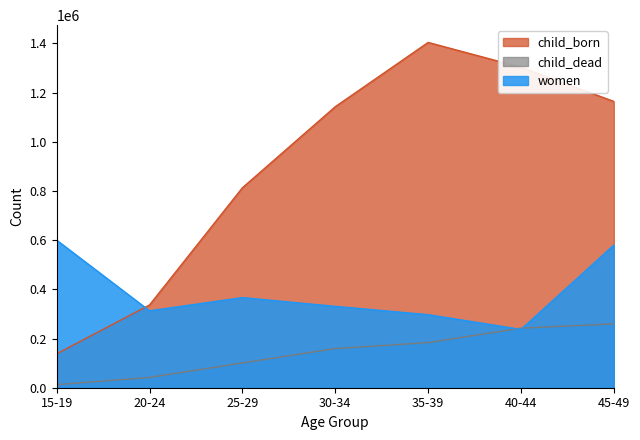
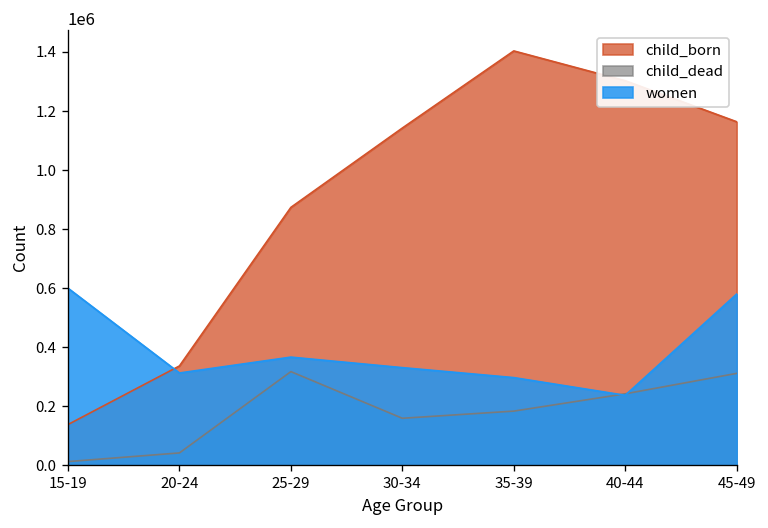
child_born, 25-29: 810000 -> 870000
child_dead, 25-29: 100000 -> 320000
child_dead, 45-49: 260000 -> 310000
